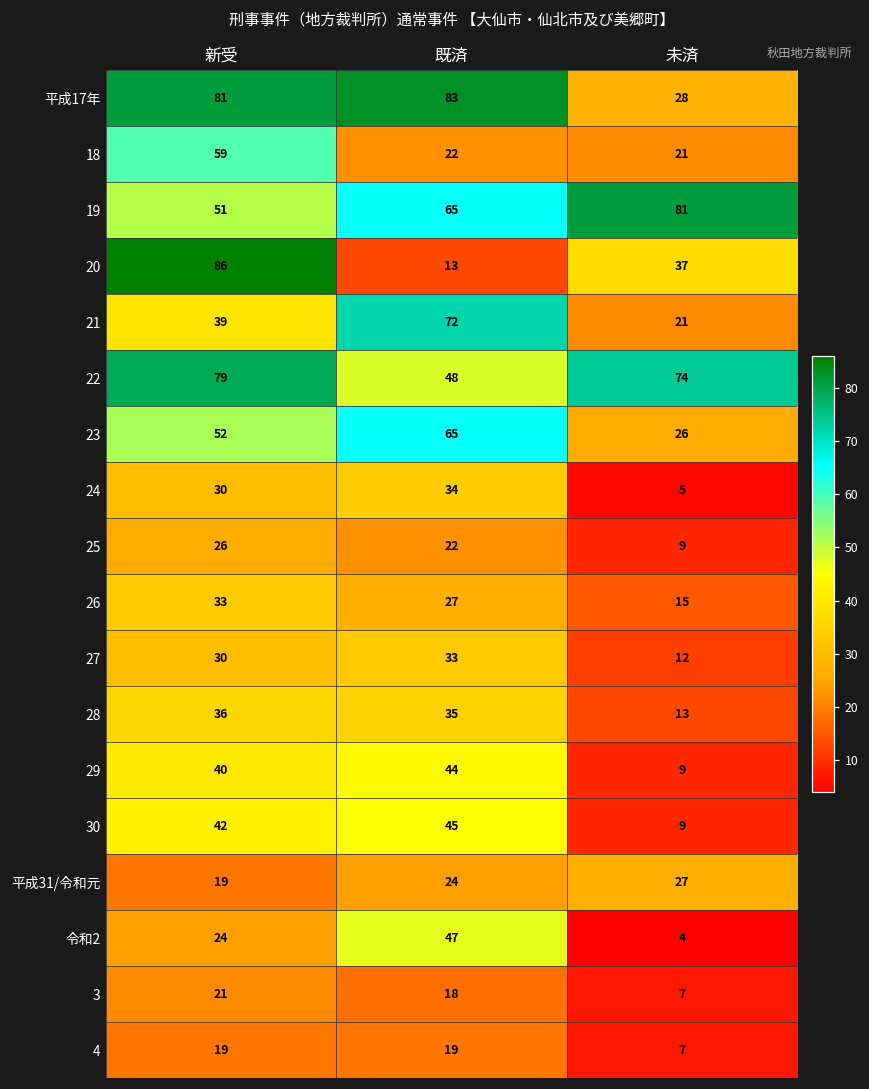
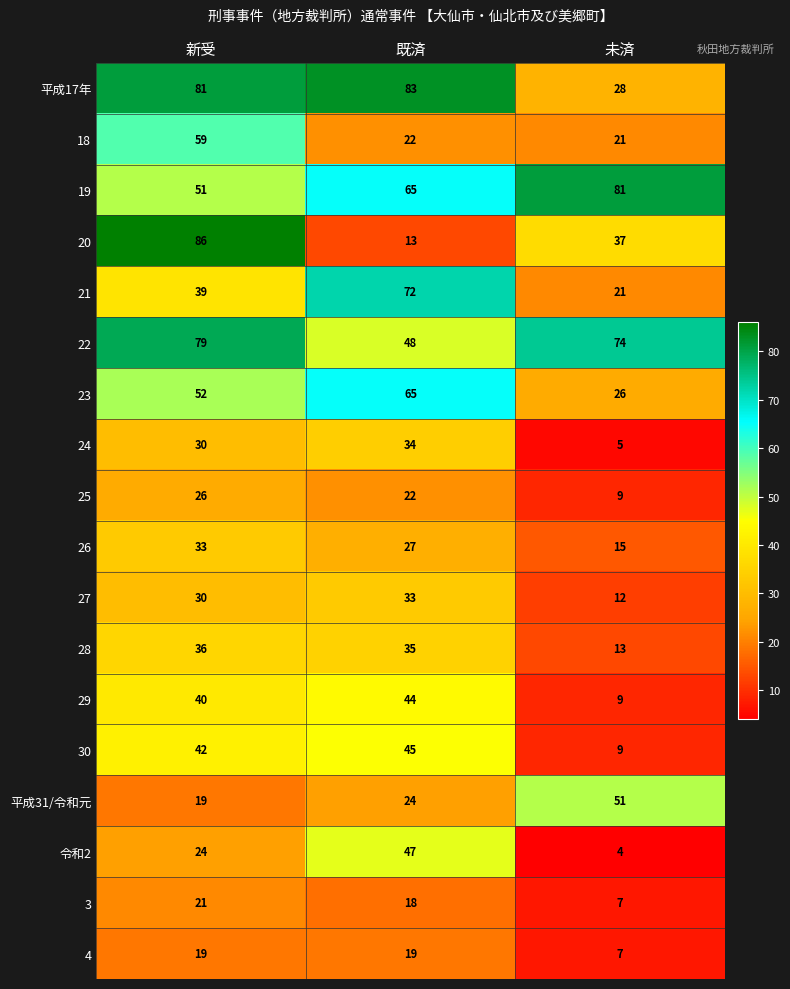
平成31/令和元, 未済: 27 -> 51
